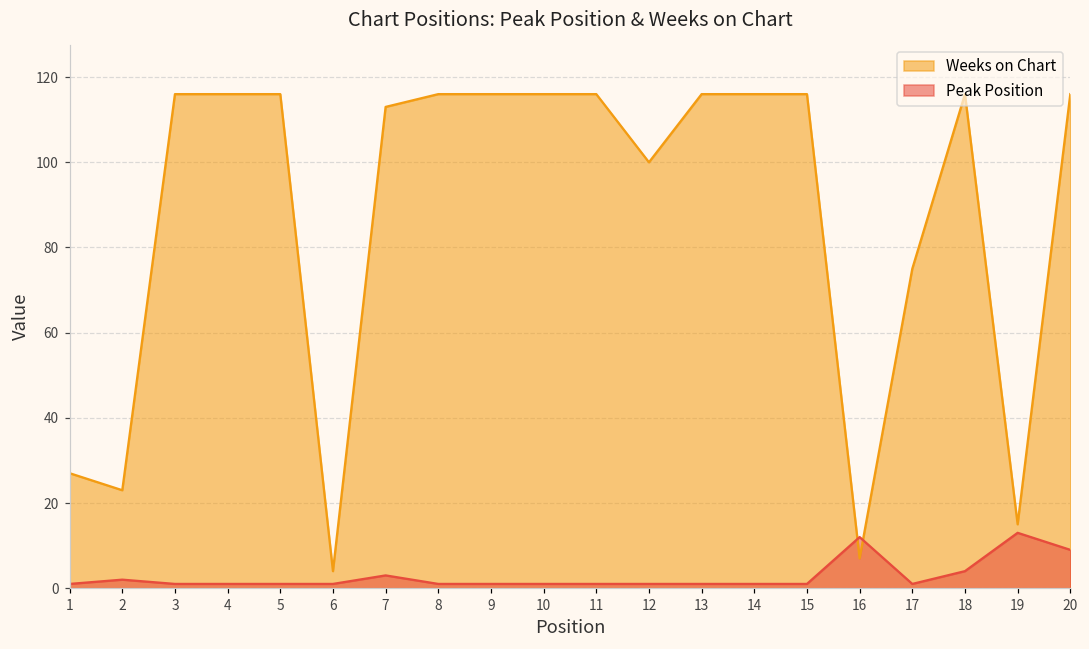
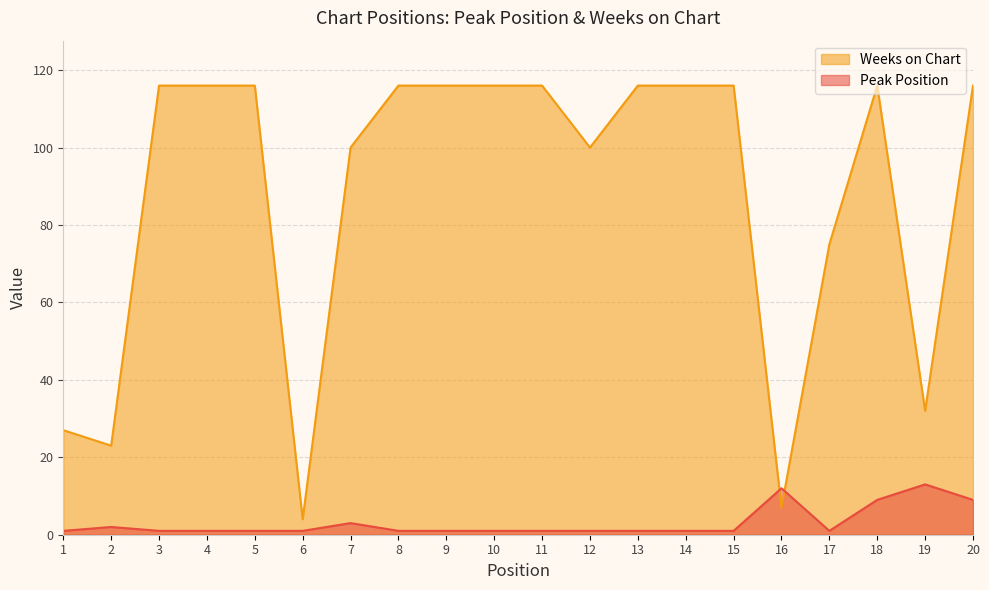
Weeks on Chart, 7: 113 -> 100
Peak Position, 18: 4 -> 9
Weeks on Chart, 19: 15 -> 32
